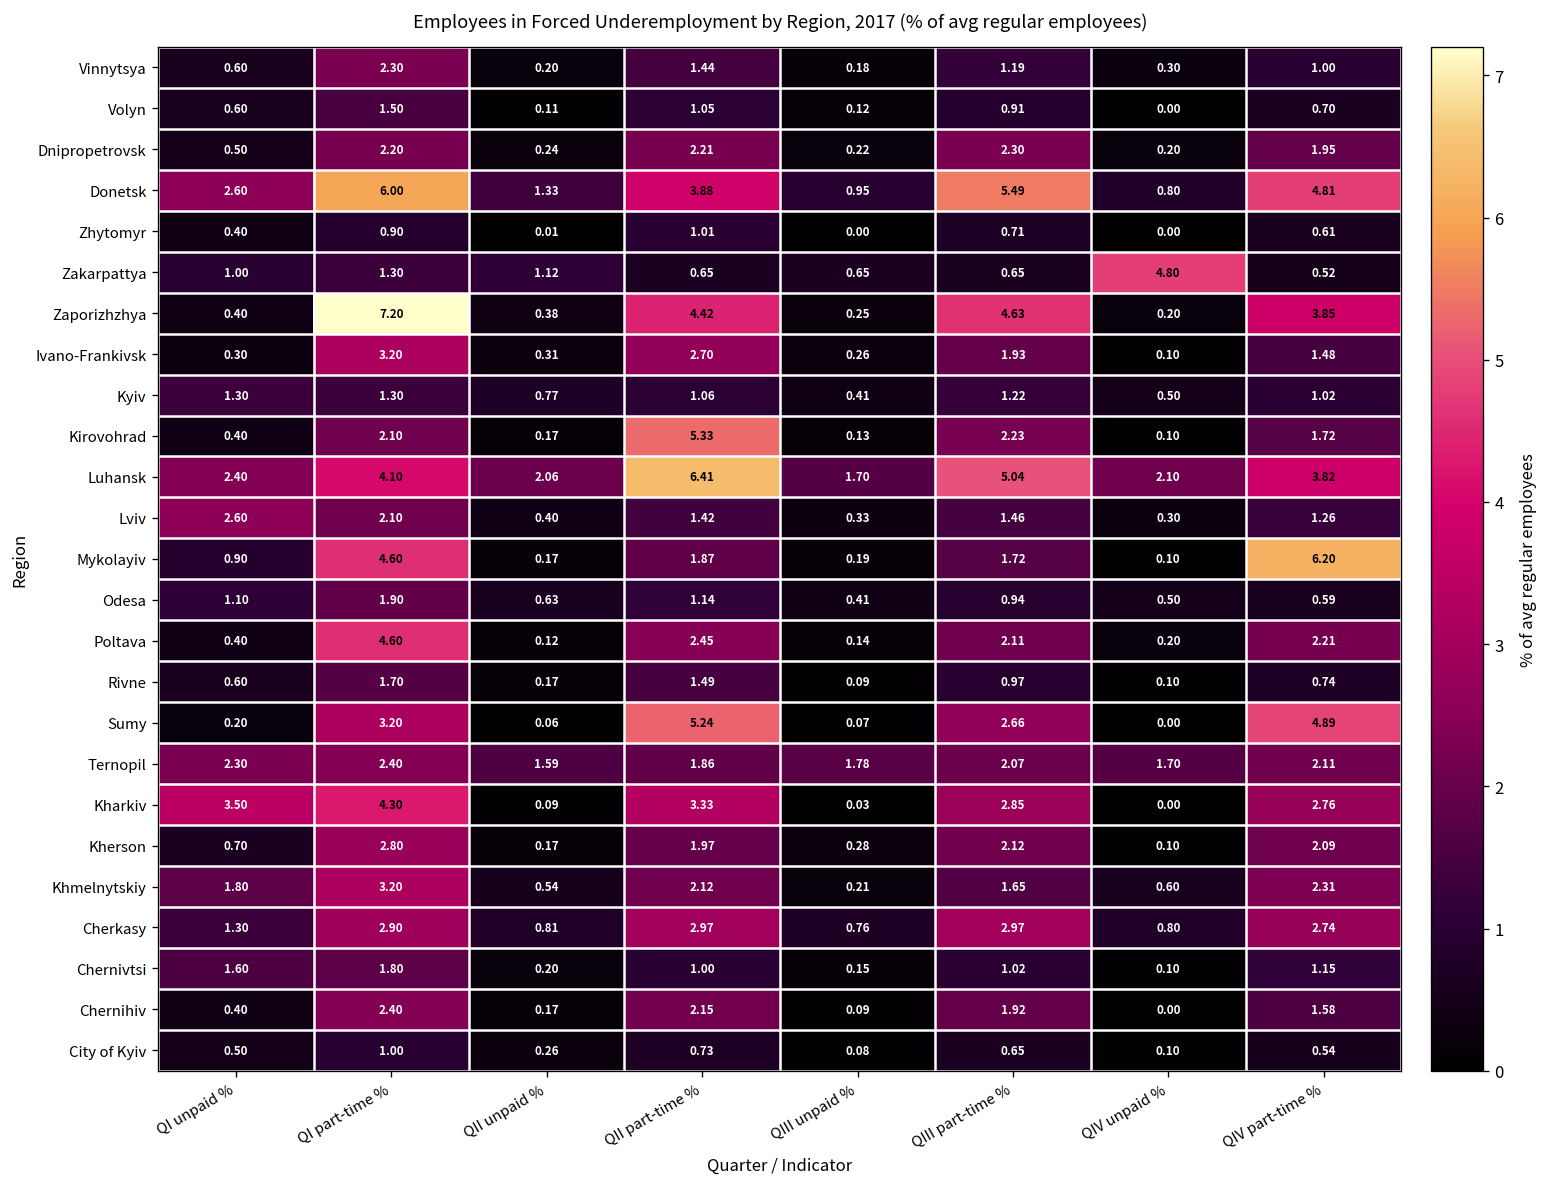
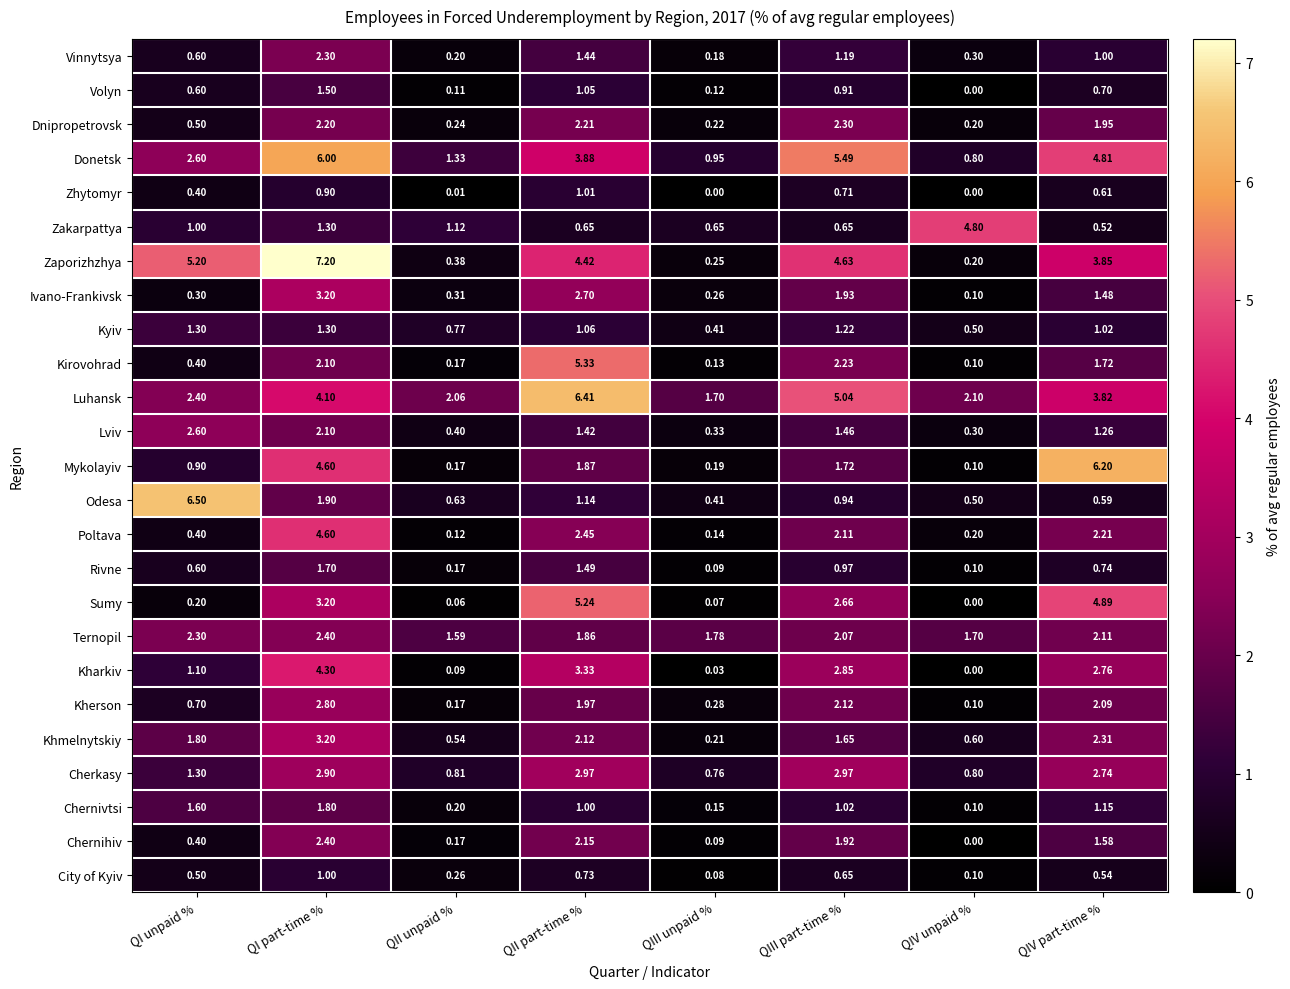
Zaporizhzhya, QI unpaid %: 0.40 -> 5.20
Odesa, QI unpaid %: 1.10 -> 6.50
Kharkiv, QI unpaid %: 3.50 -> 1.10
